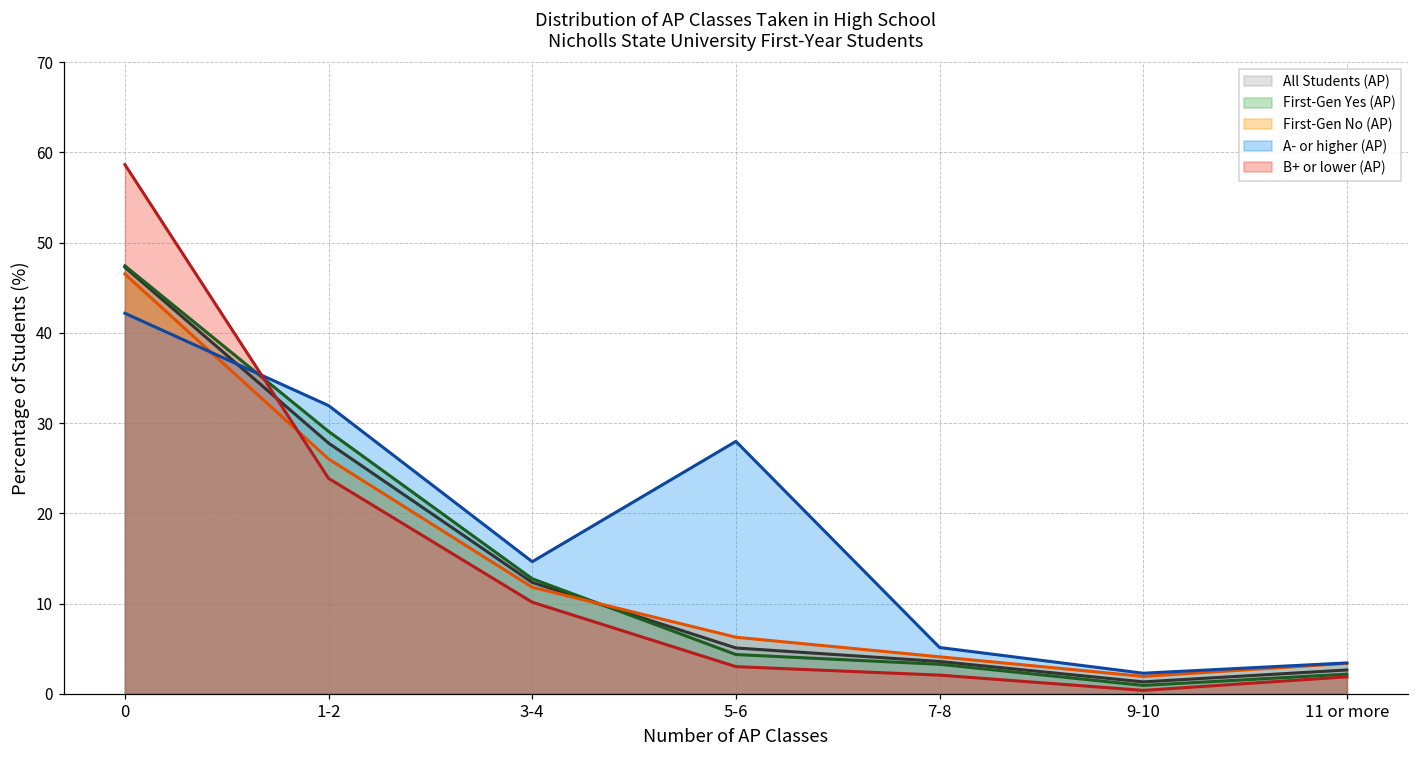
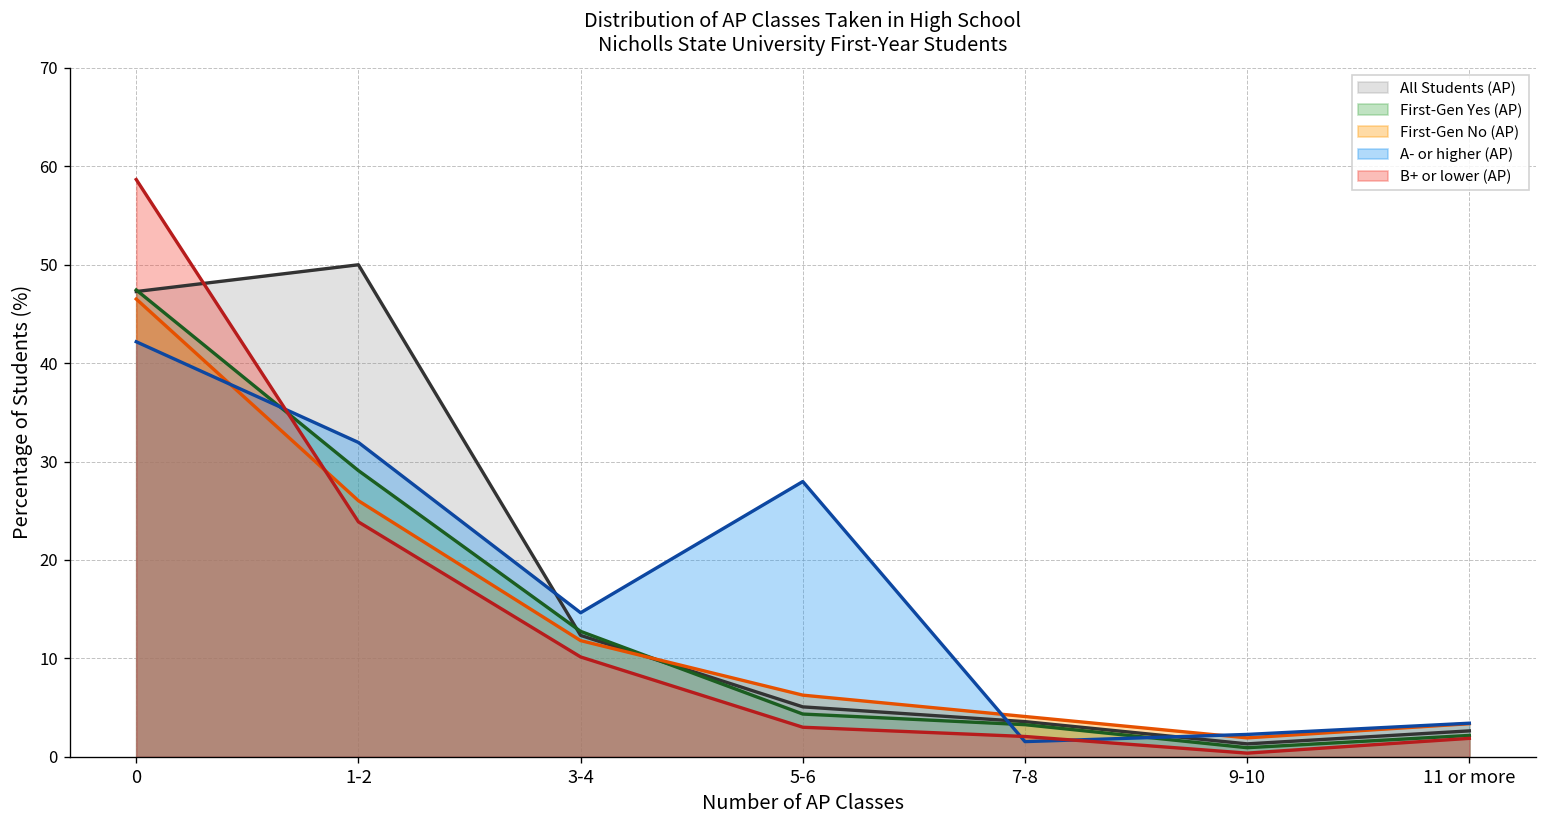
All Students (AP), 1-2: 28 -> 50
A- or higher (AP), 7-8: 5 -> 2
